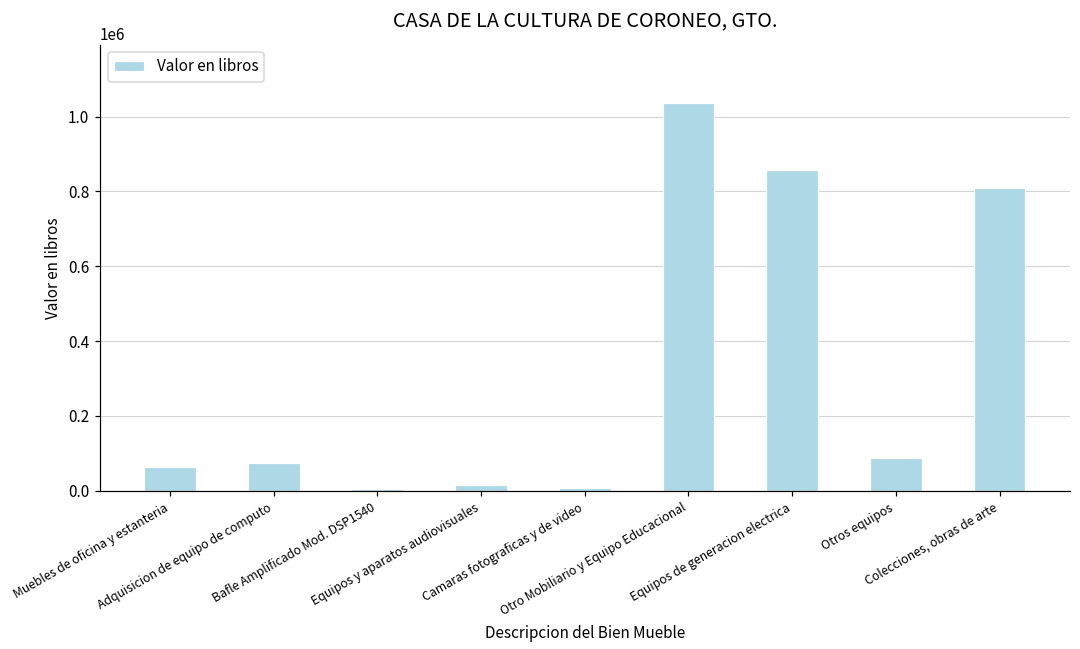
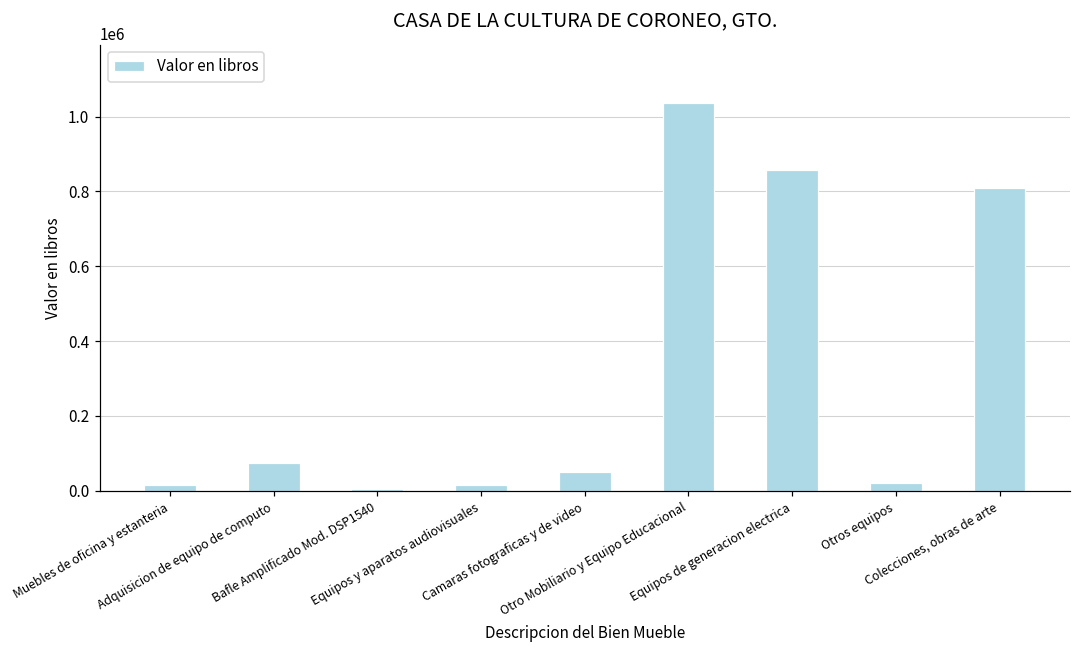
Muebles de oficina y estanteria: 60000 -> 20000
Camaras fotograficas y de video: 10000 -> 50000
Otros equipos: 90000 -> 20000
